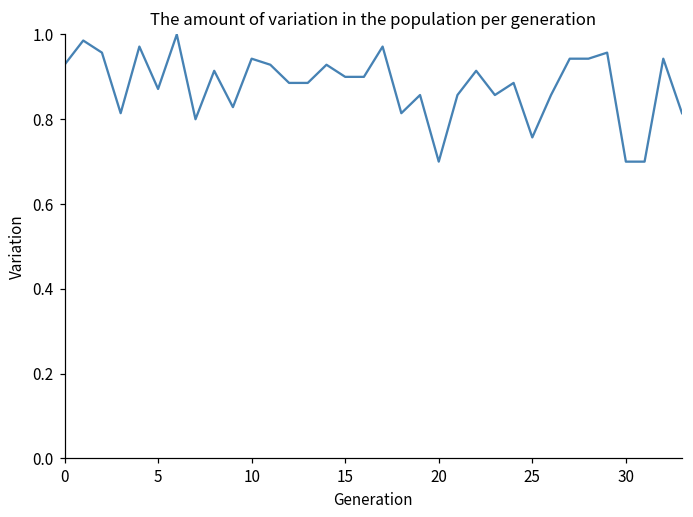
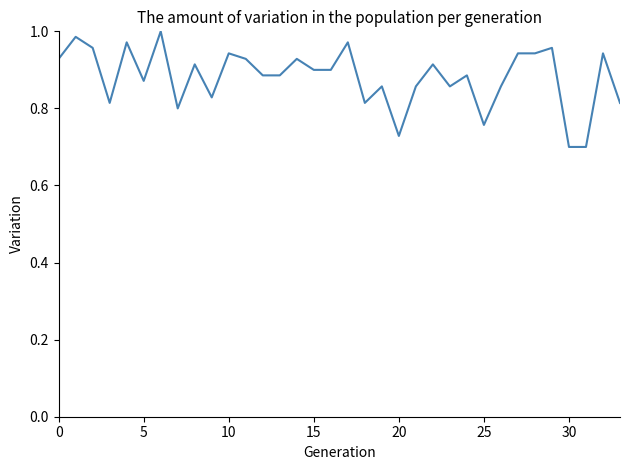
20: 0.70 -> 0.73
